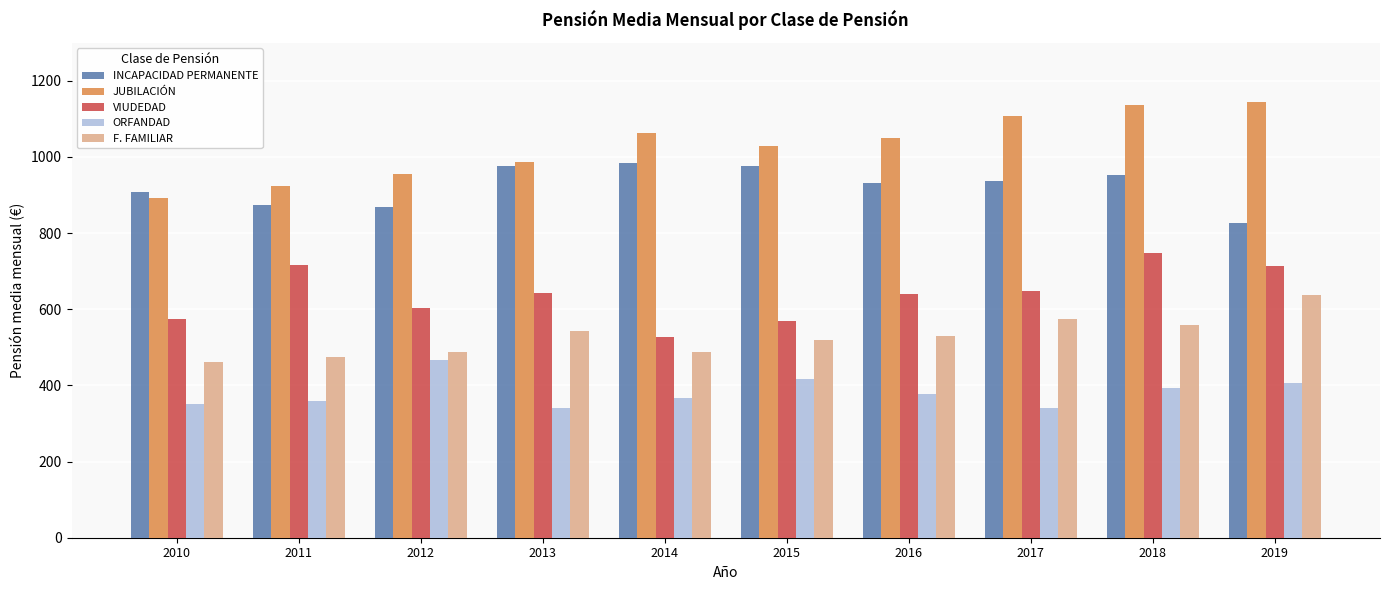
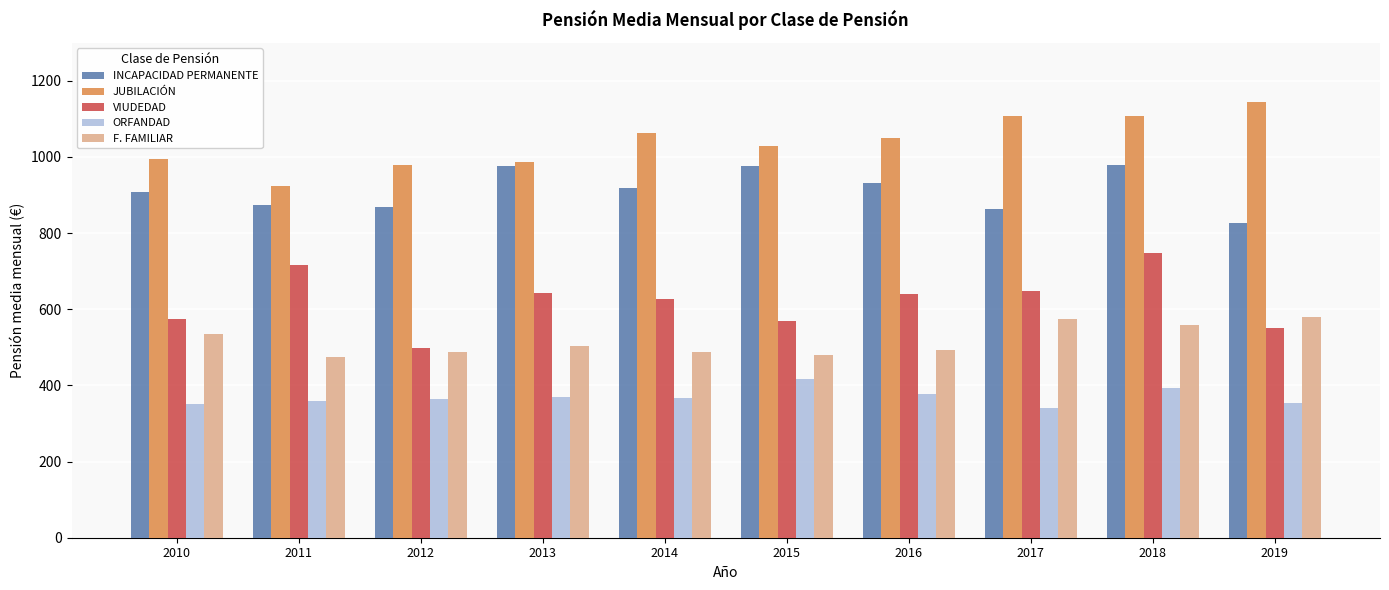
JUBILACIÓN, 2010: 890 -> 990
F. FAMILIAR, 2010: 460 -> 540
JUBILACIÓN, 2012: 960 -> 980
VIUDEDAD, 2012: 600 -> 500
ORFANDAD, 2012: 470 -> 370
ORFANDAD, 2013: 340 -> 370
F. FAMILIAR, 2013: 540 -> 500
INCAPACIDAD PERMANENTE, 2014: 990 -> 920
VIUDEDAD, 2014: 530 -> 630
F. FAMILIAR, 2015: 520 -> 480
F. FAMILIAR, 2016: 530 -> 490
INCAPACIDAD PERMANENTE, 2017: 940 -> 860
INCAPACIDAD PERMANENTE, 2018: 950 -> 980
JUBILACIÓN, 2018: 1140 -> 1110
VIUDEDAD, 2019: 710 -> 550
ORFANDAD, 2019: 410 -> 350
F. FAMILIAR, 2019: 640 -> 580
